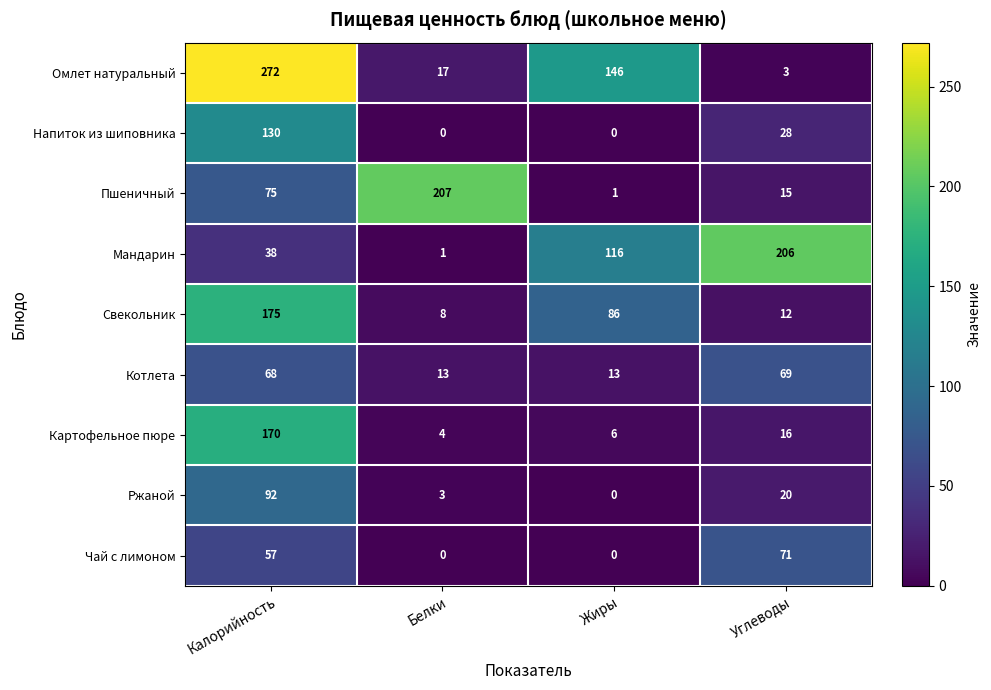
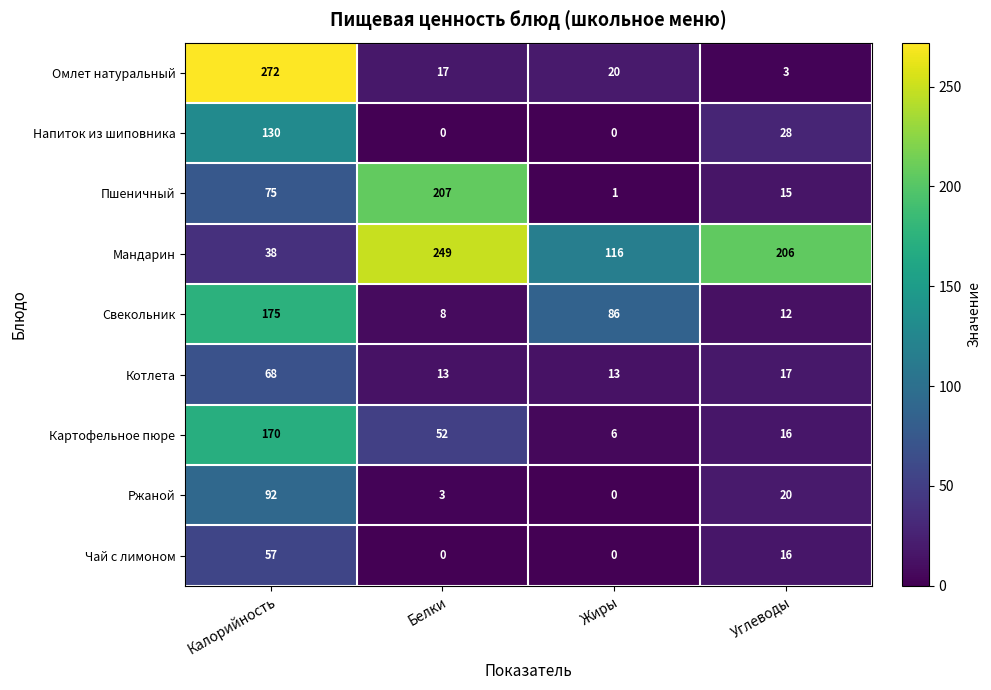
Омлет натуральный, Жиры: 146 -> 20
Мандарин, Белки: 1 -> 249
Котлета, Углеводы: 69 -> 17
Картофельное пюре, Белки: 4 -> 52
Чай с лимоном, Углеводы: 71 -> 16
